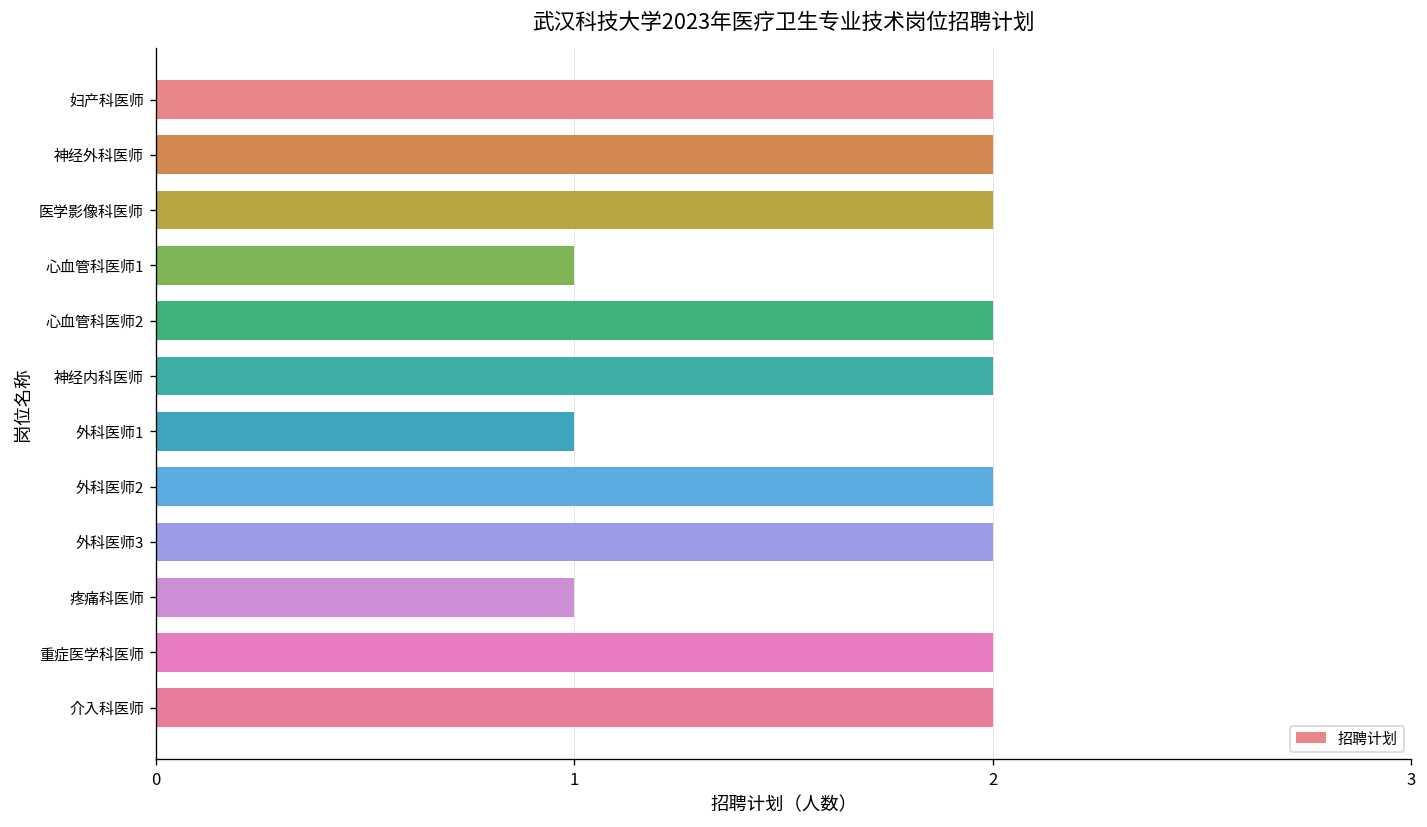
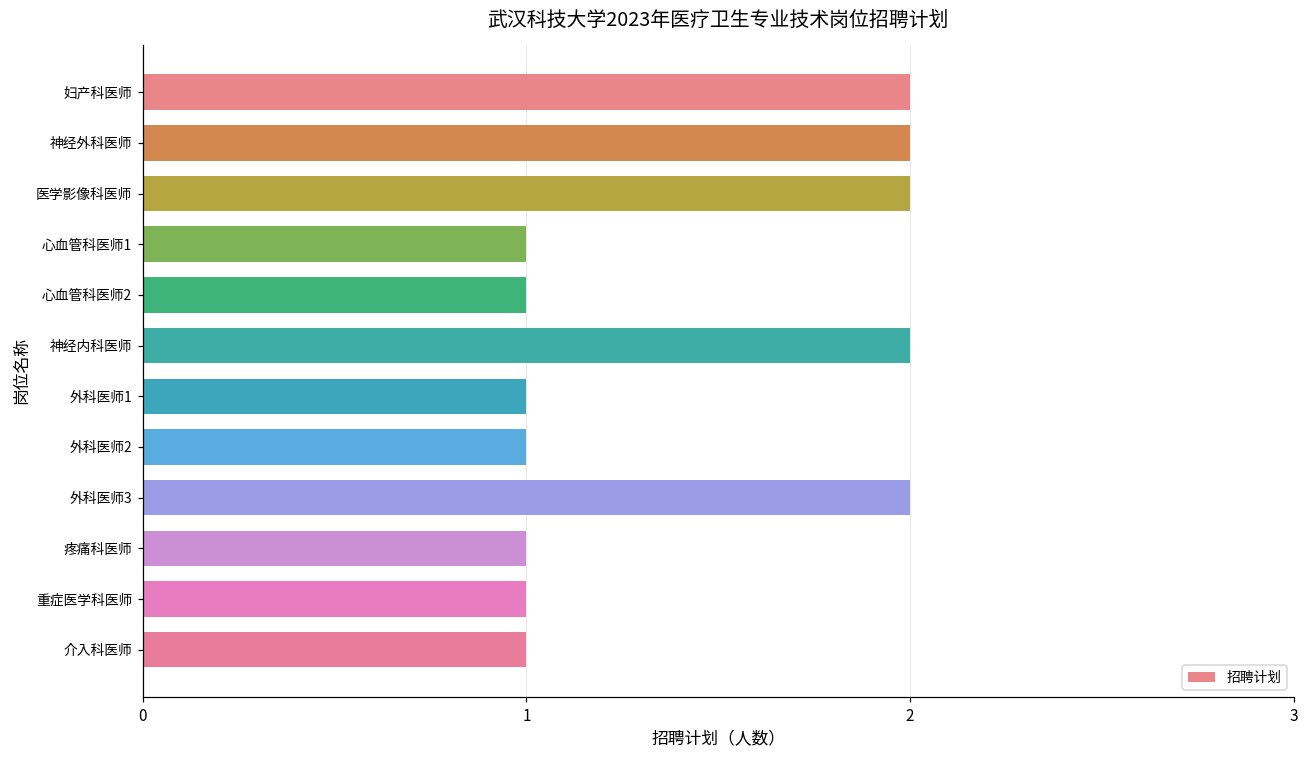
心血管科医师2: 2 -> 1
外科医师2: 2 -> 1
重症医学科医师: 2 -> 1
介入科医师: 2 -> 1
